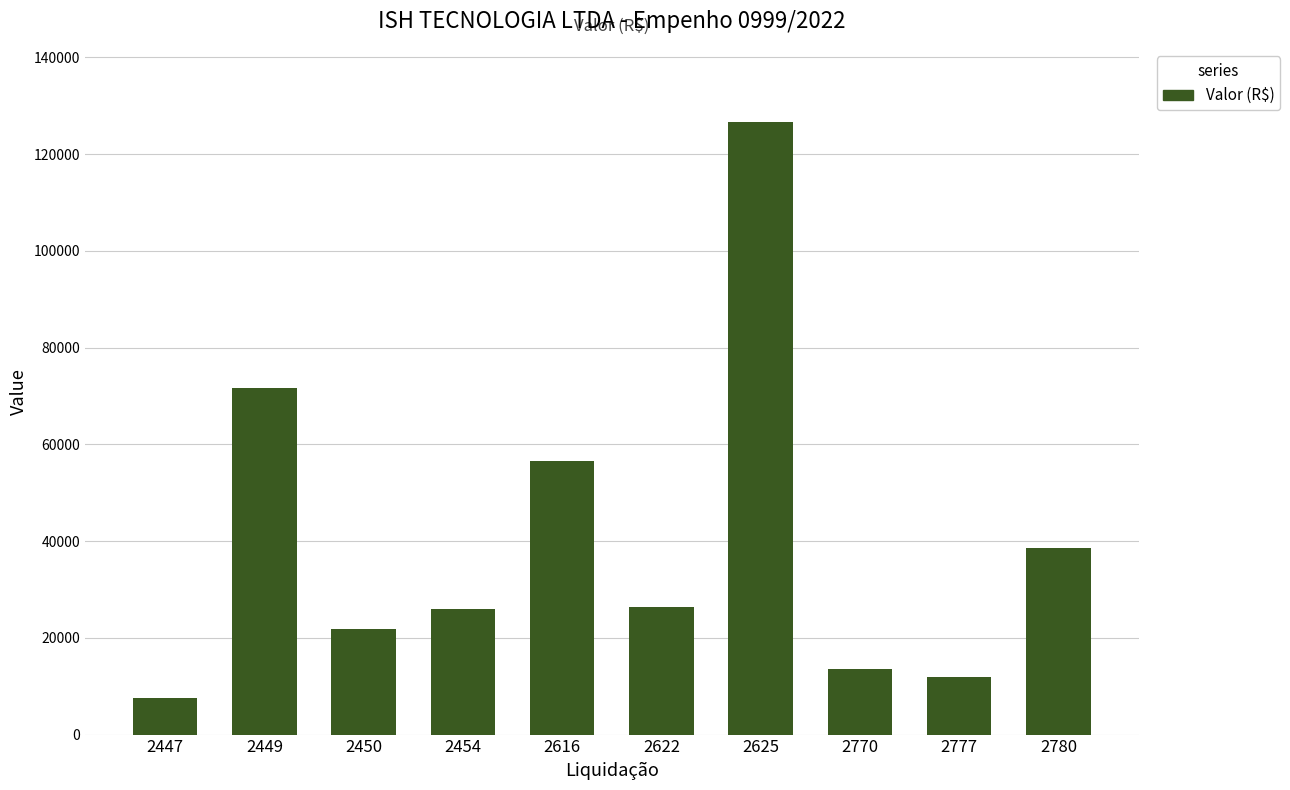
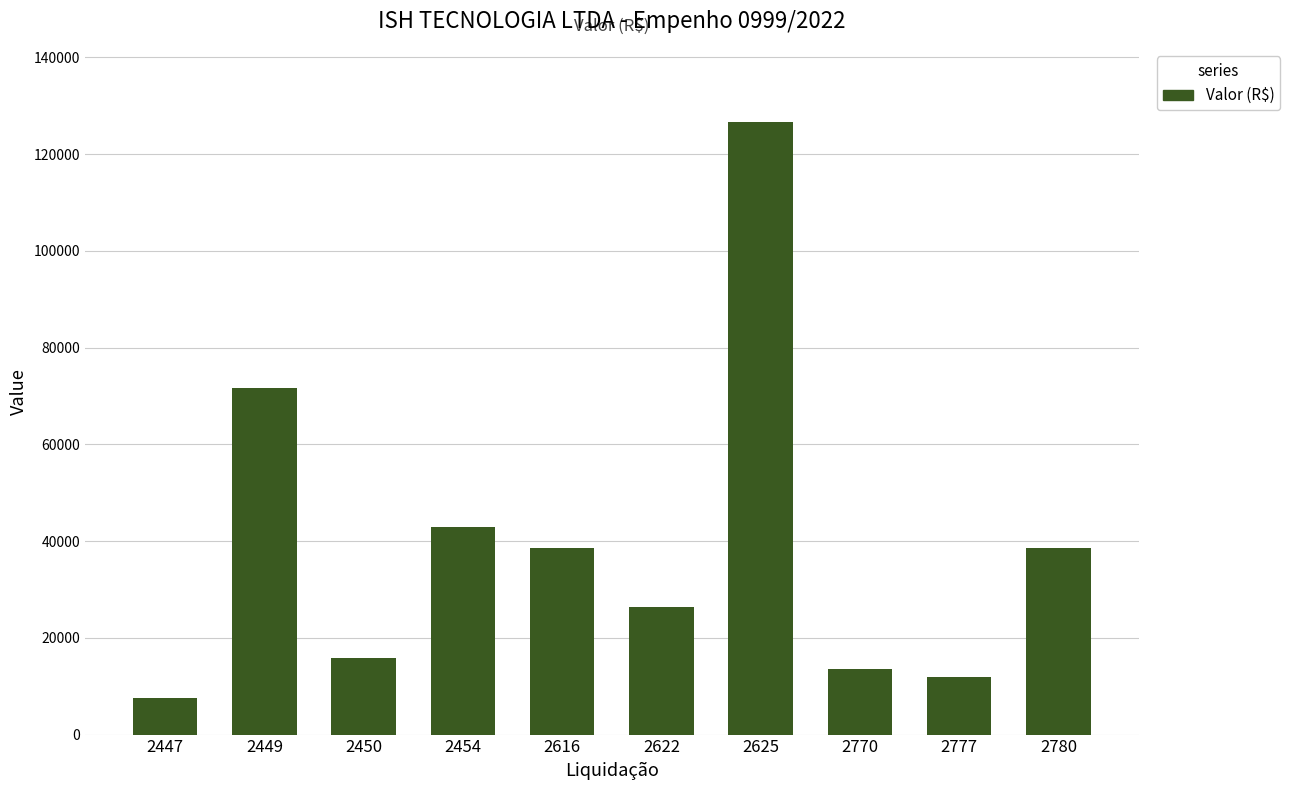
2450: 22000 -> 16000
2454: 26000 -> 43000
2616: 57000 -> 39000
